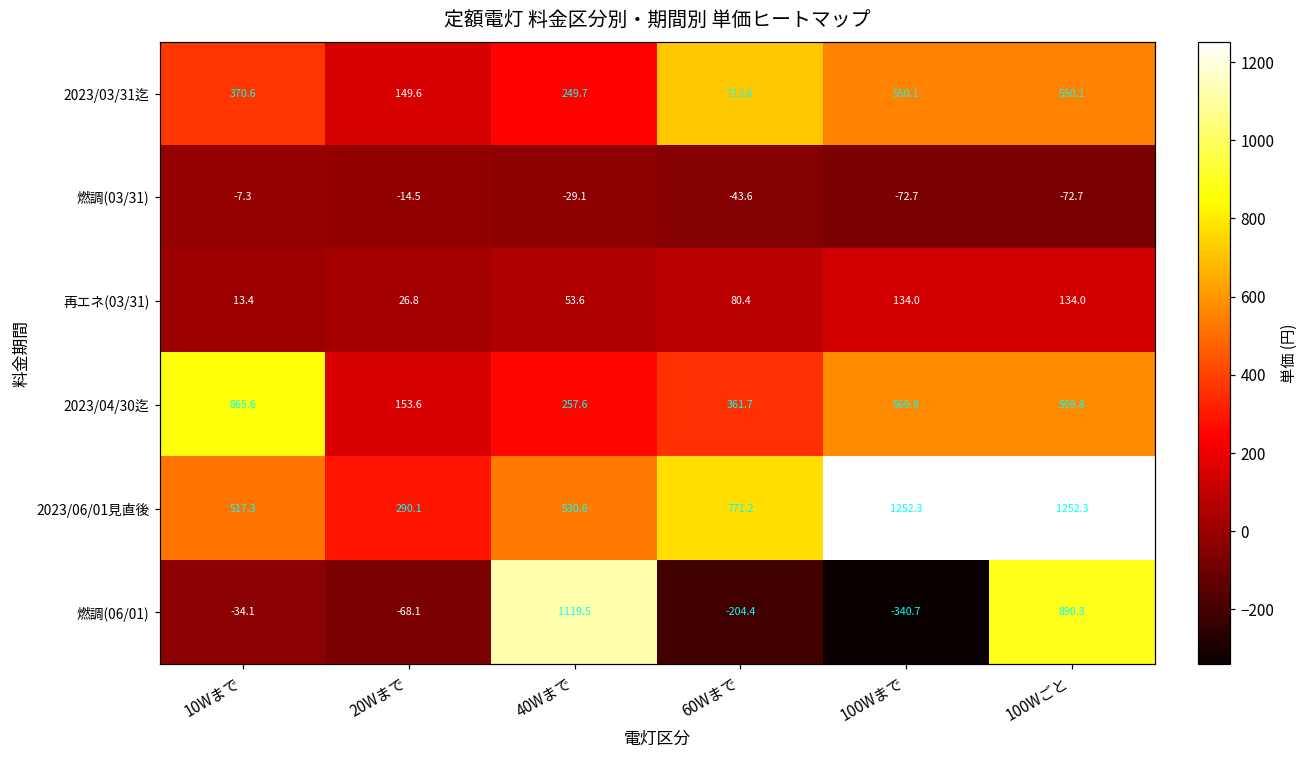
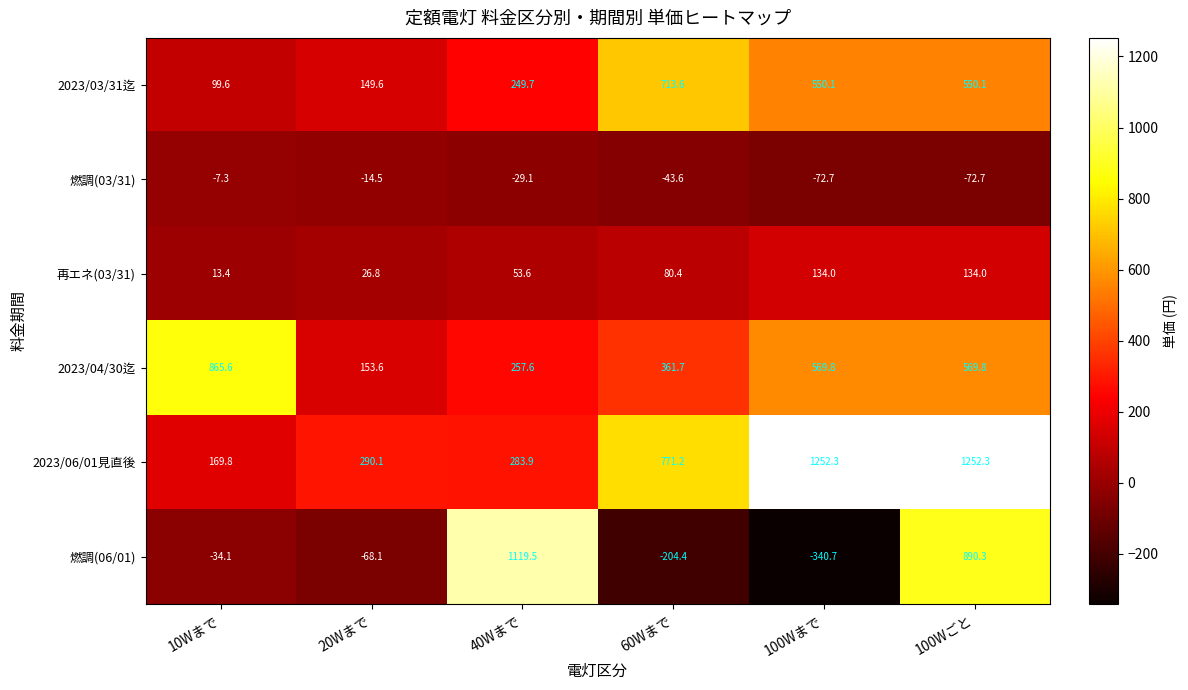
2023/03/31迄, 10Wまで: 370.6 -> 99.6
2023/06/01見直後, 10Wまで: 517.3 -> 169.8
2023/06/01見直後, 40Wまで: 530.6 -> 283.9
